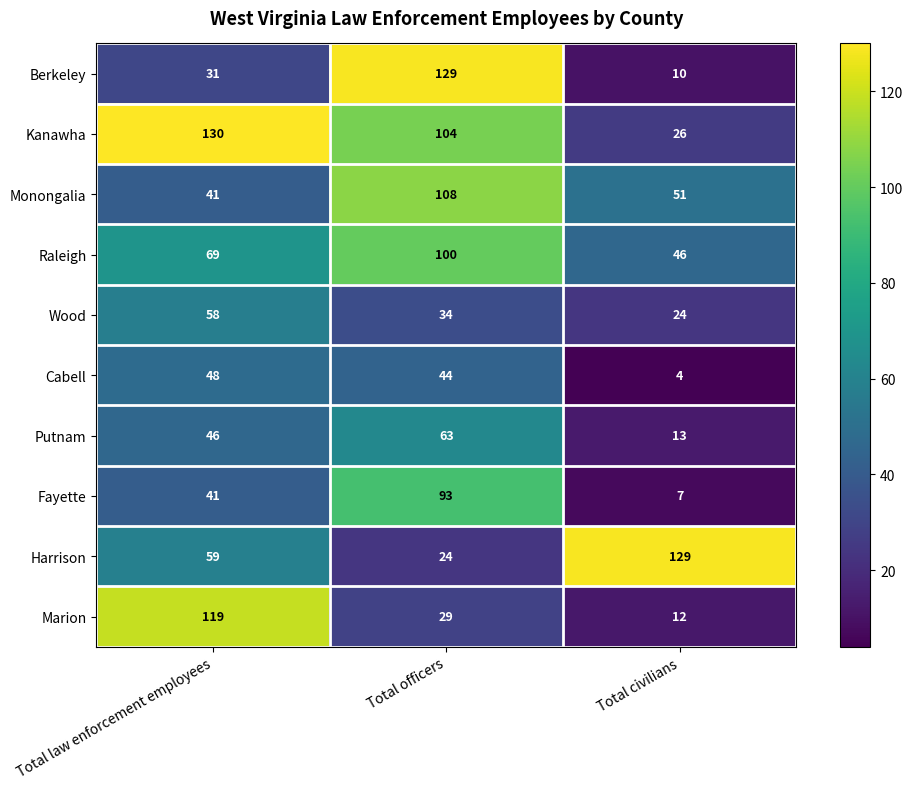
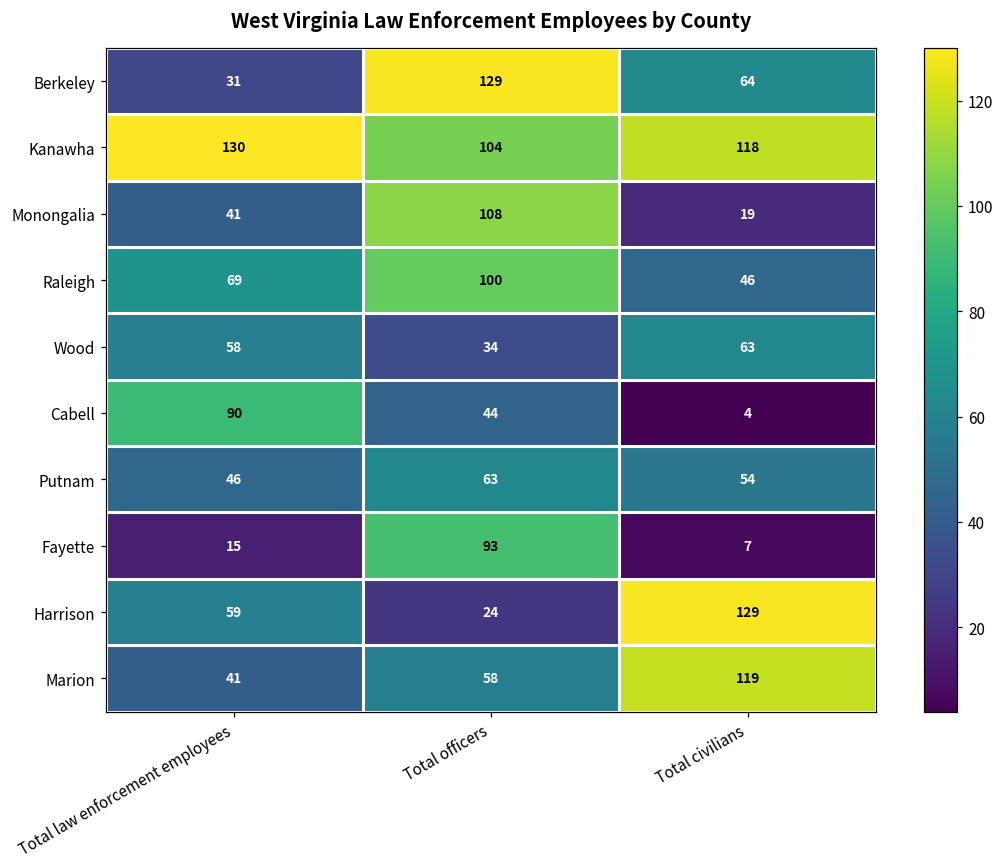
Berkeley, Total civilians: 10 -> 64
Kanawha, Total civilians: 26 -> 118
Monongalia, Total civilians: 51 -> 19
Wood, Total civilians: 24 -> 63
Cabell, Total law enforcement employees: 48 -> 90
Putnam, Total civilians: 13 -> 54
Fayette, Total law enforcement employees: 41 -> 15
Marion, Total law enforcement employees: 119 -> 41
Marion, Total officers: 29 -> 58
Marion, Total civilians: 12 -> 119
